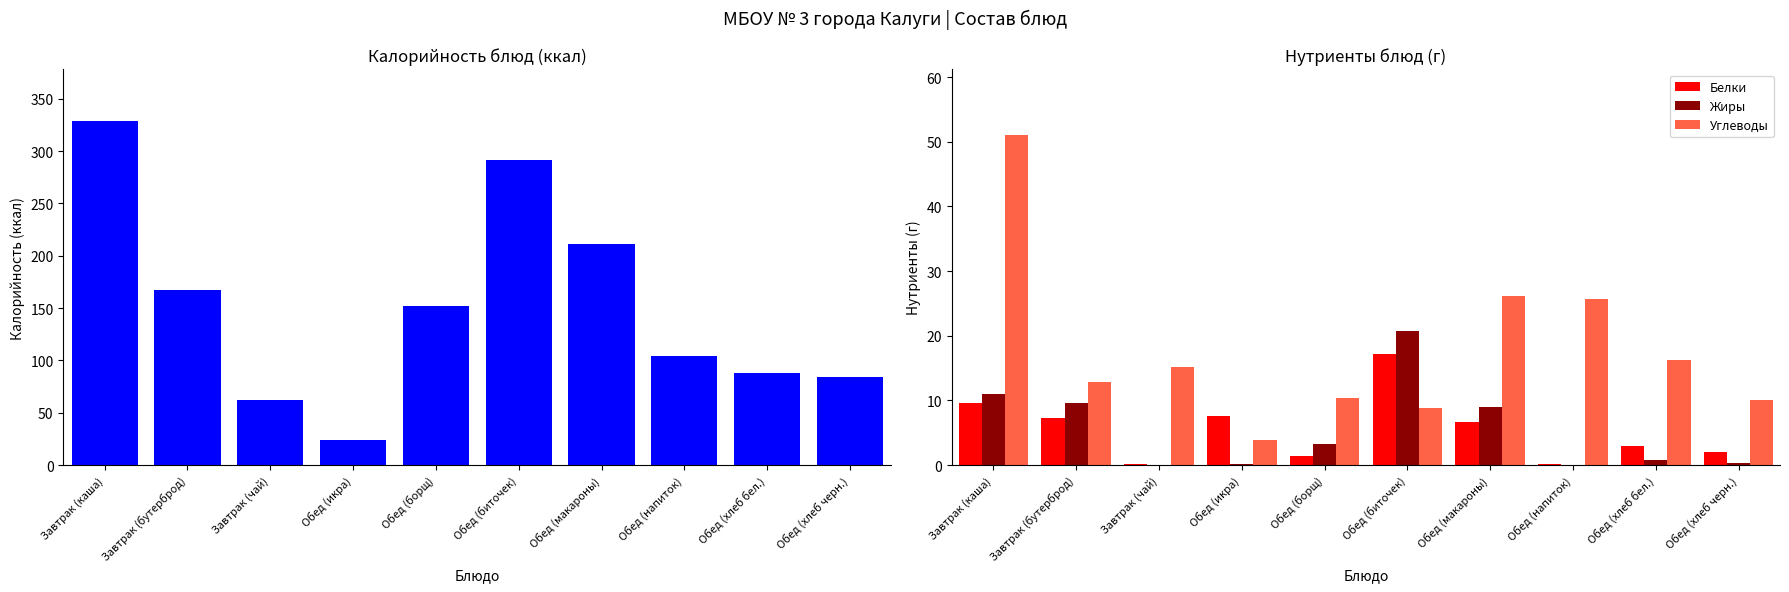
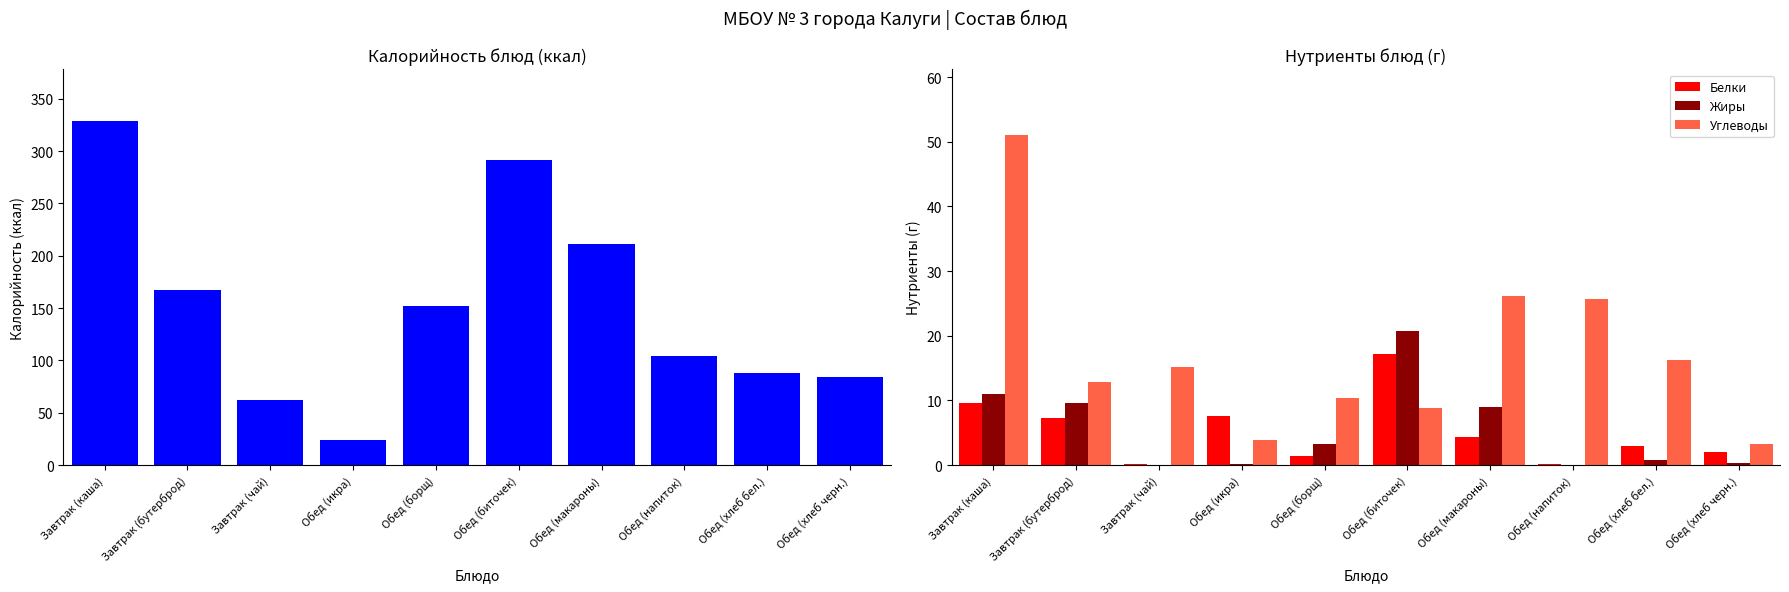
Нутриенты блюд (г), Белки, Обед (макароны): 7 -> 4
Нутриенты блюд (г), Углеводы, Обед (хлеб черн.): 10 -> 3
